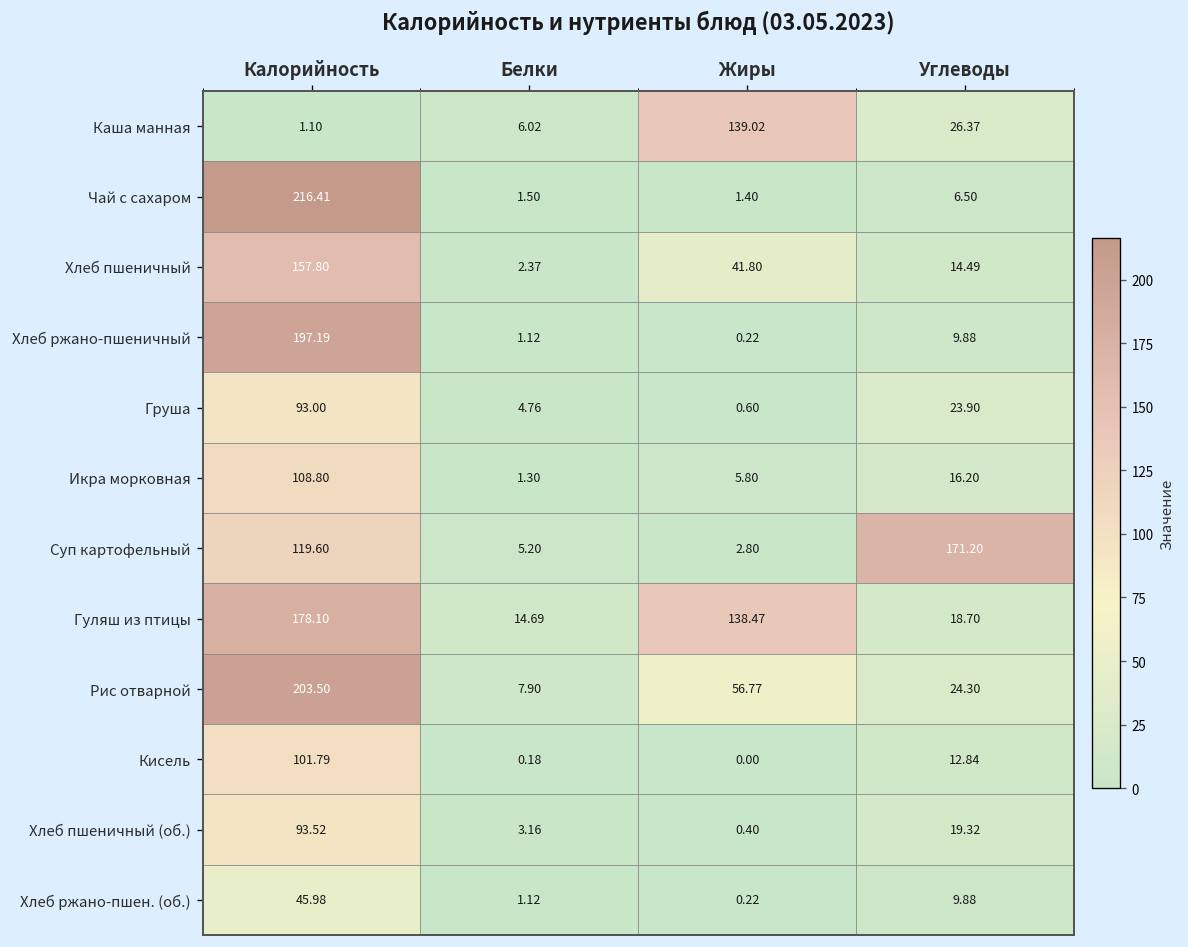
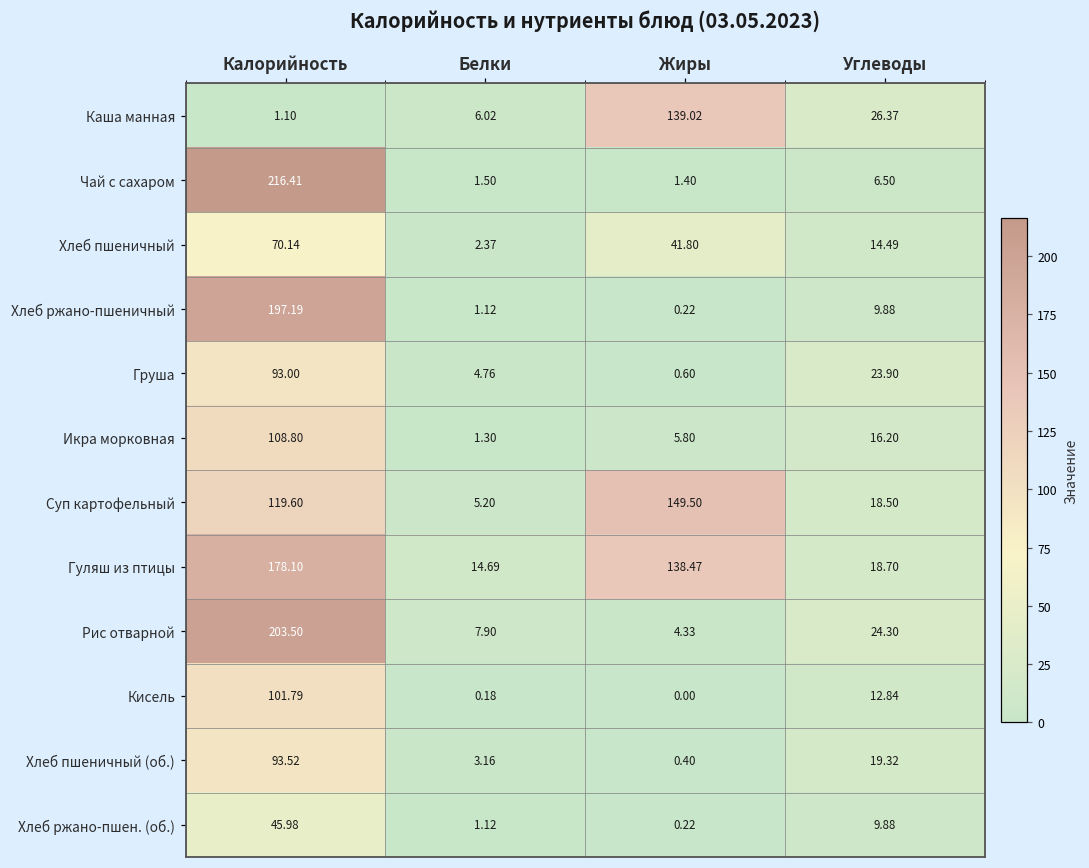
Хлеб пшеничный, Калорийность: 157.80 -> 70.14
Суп картофельный, Жиры: 2.80 -> 149.50
Суп картофельный, Углеводы: 171.20 -> 18.50
Рис отварной, Жиры: 56.77 -> 4.33
